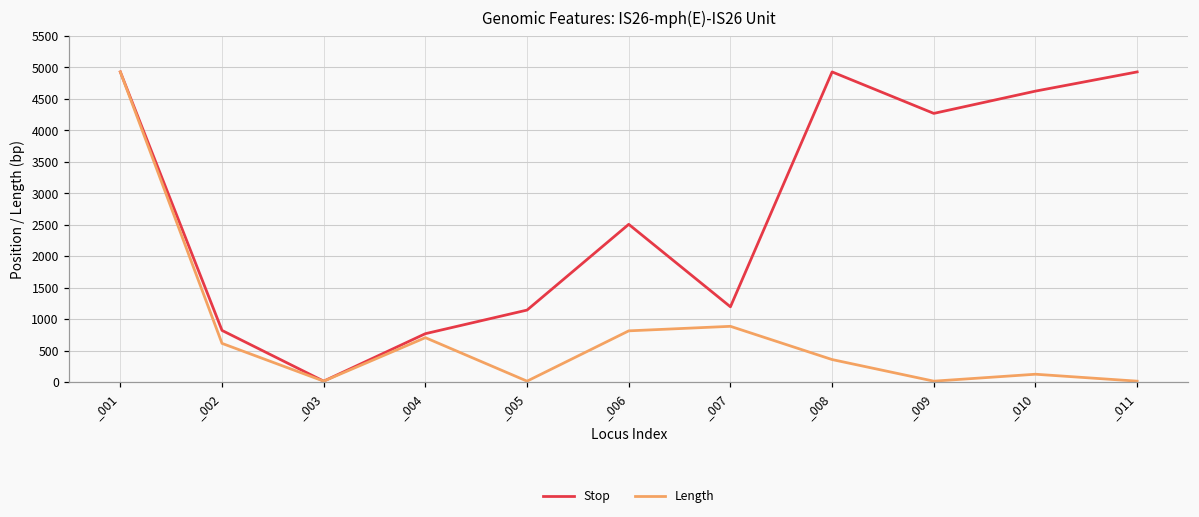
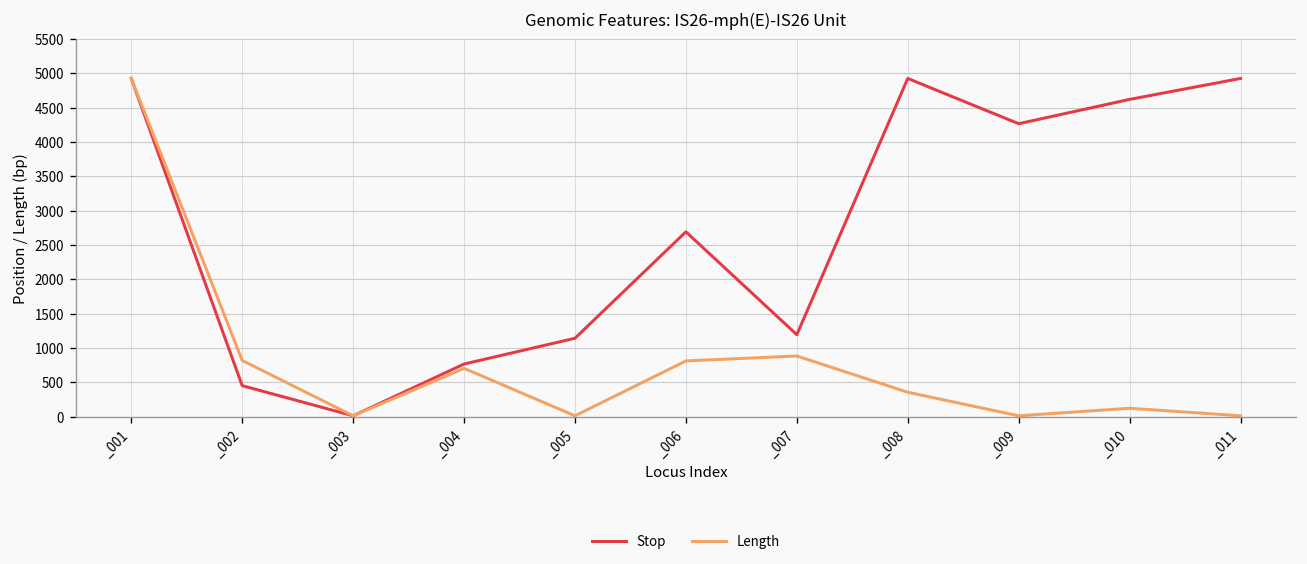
Stop, _002: 800 -> 500
Length, _002: 600 -> 800
Stop, _006: 2500 -> 2700
